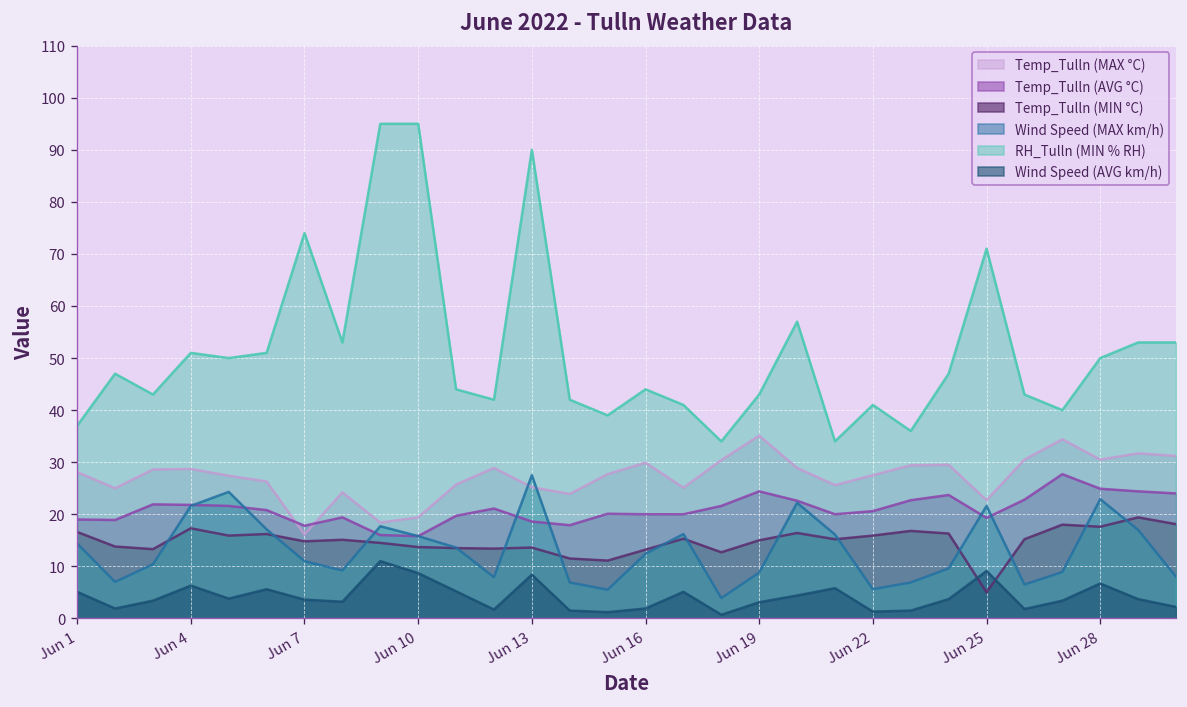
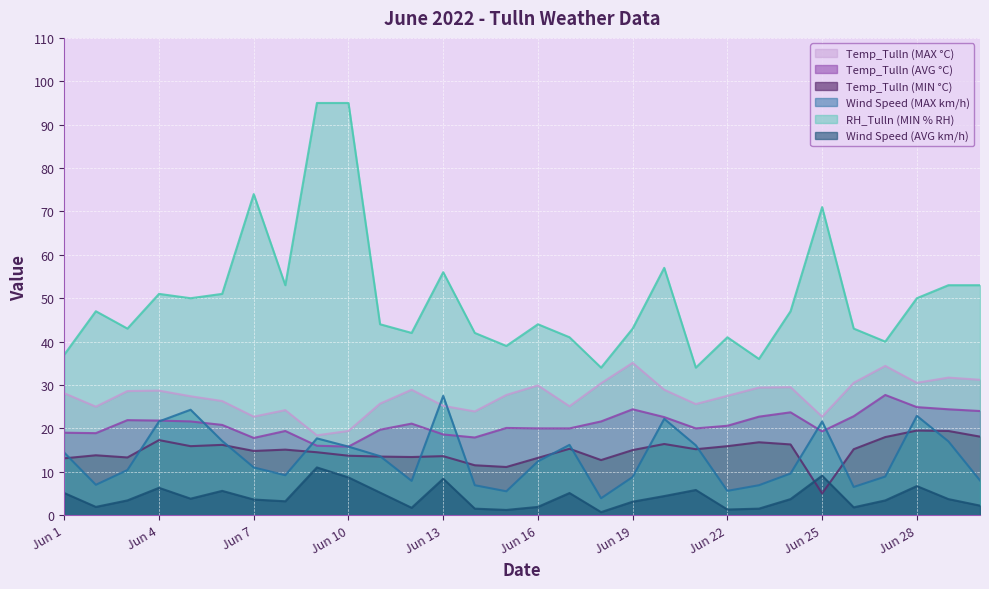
Temp_Tulln (MIN °C), Jun 1: 17 -> 13
Temp_Tulln (MAX °C), Jun 7: 16 -> 23
RH_Tulln (MIN % RH), Jun 13: 90 -> 56
Temp_Tulln (MIN °C), Jun 28: 18 -> 20
